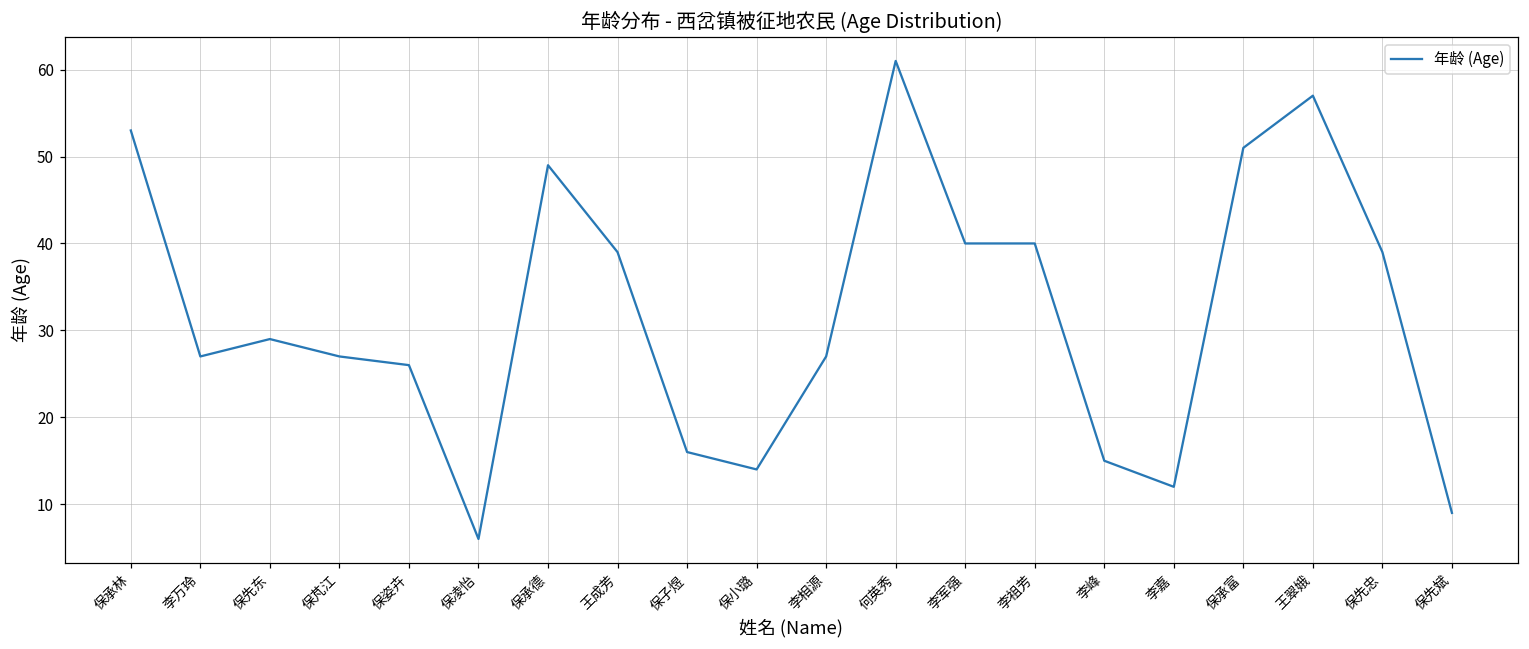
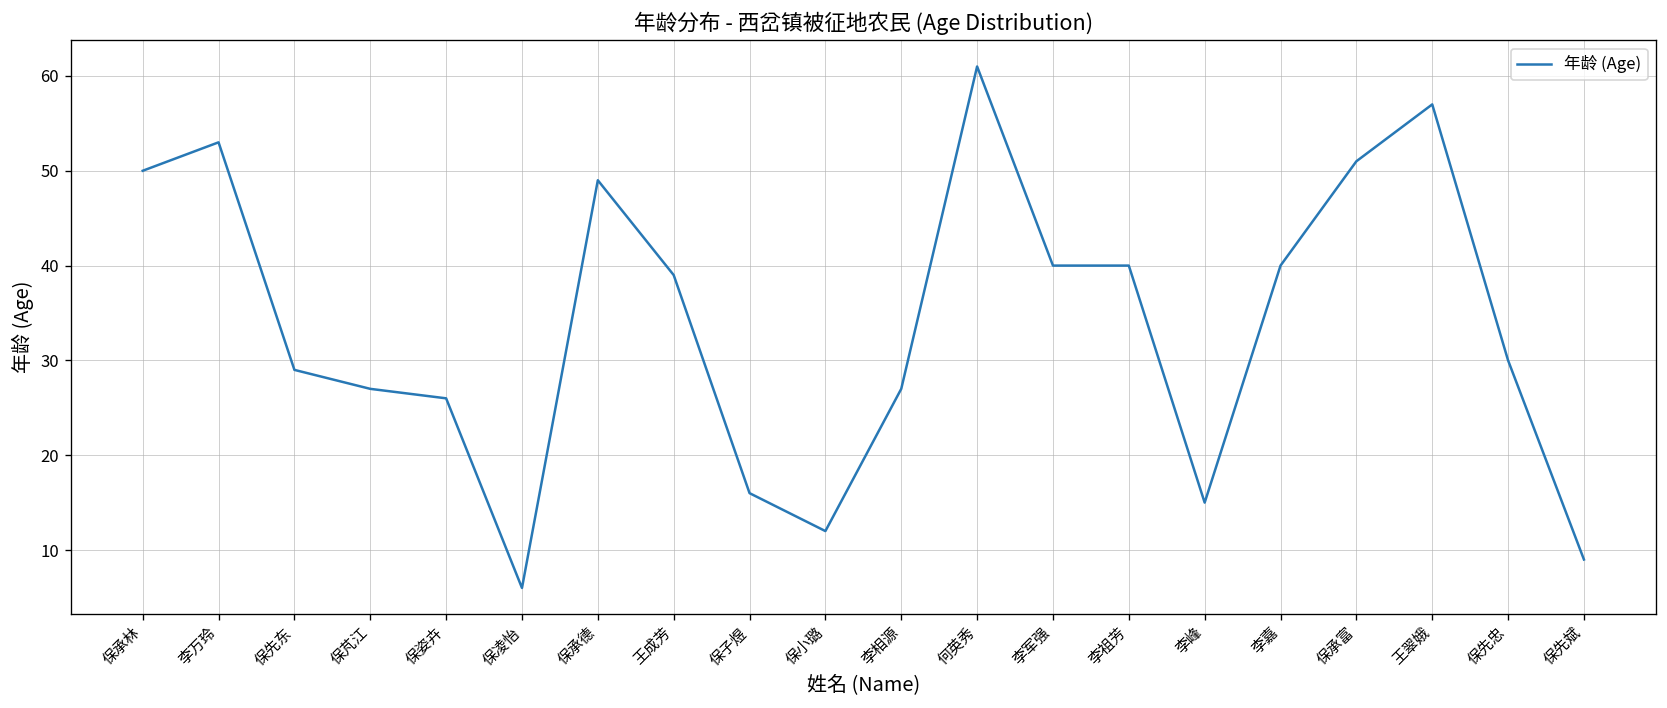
保承林: 53 -> 50
李万玲: 27 -> 53
保小璐: 14 -> 12
李嘉: 12 -> 40
保先忠: 39 -> 30
